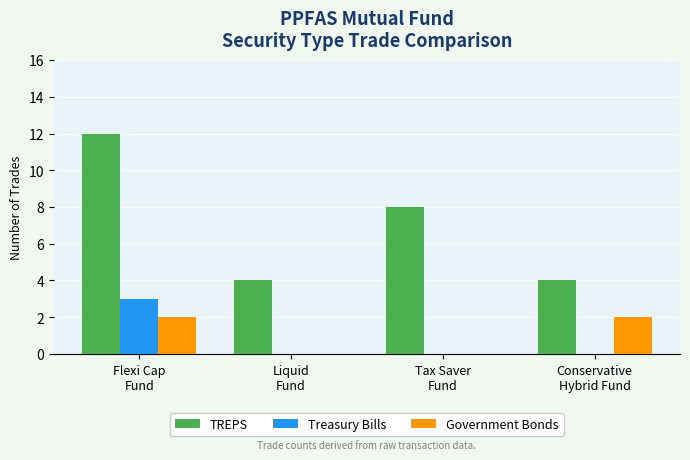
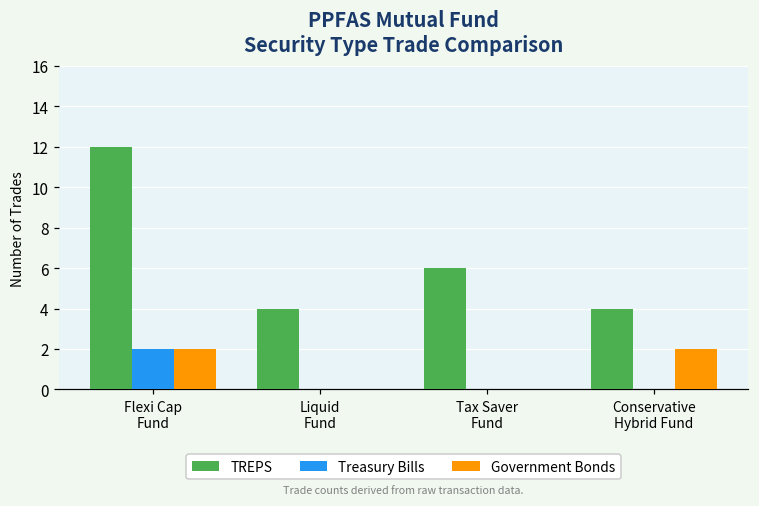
Treasury Bills, Flexi Cap Fund: 3 -> 2
TREPS, Tax Saver Fund: 8 -> 6
